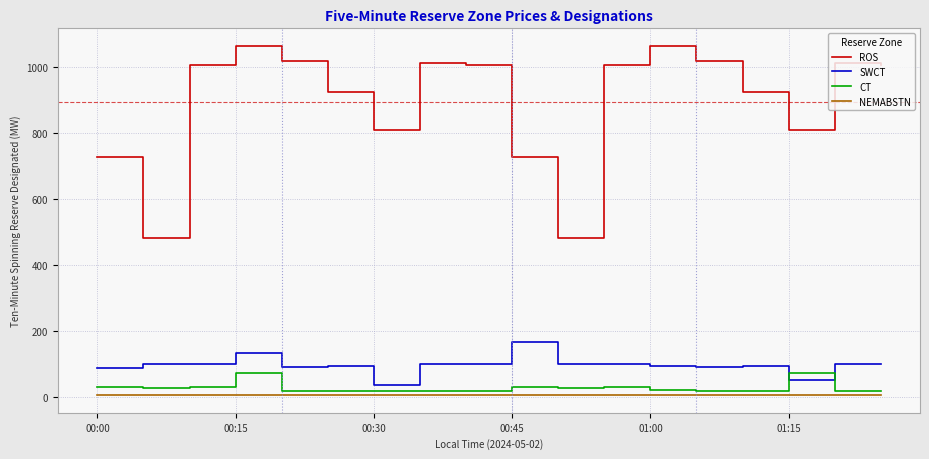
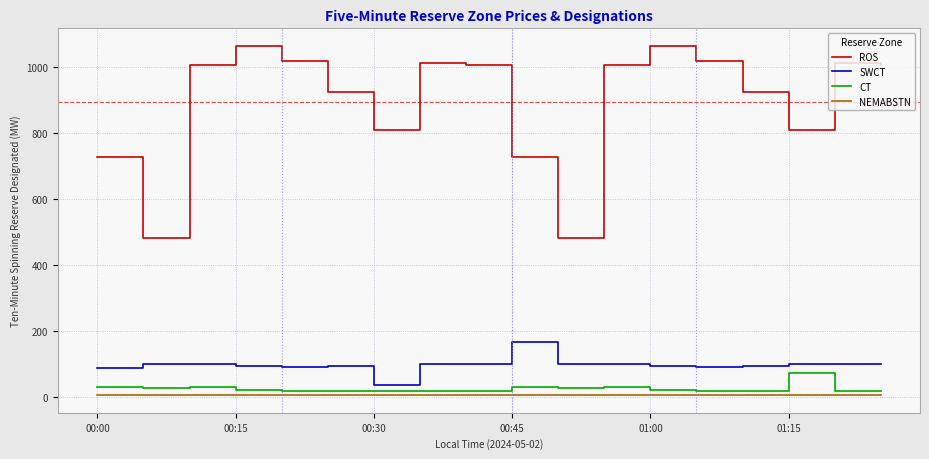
SWCT, 00:15: 140 -> 90
CT, 00:15: 70 -> 20
SWCT, 01:15: 50 -> 100
